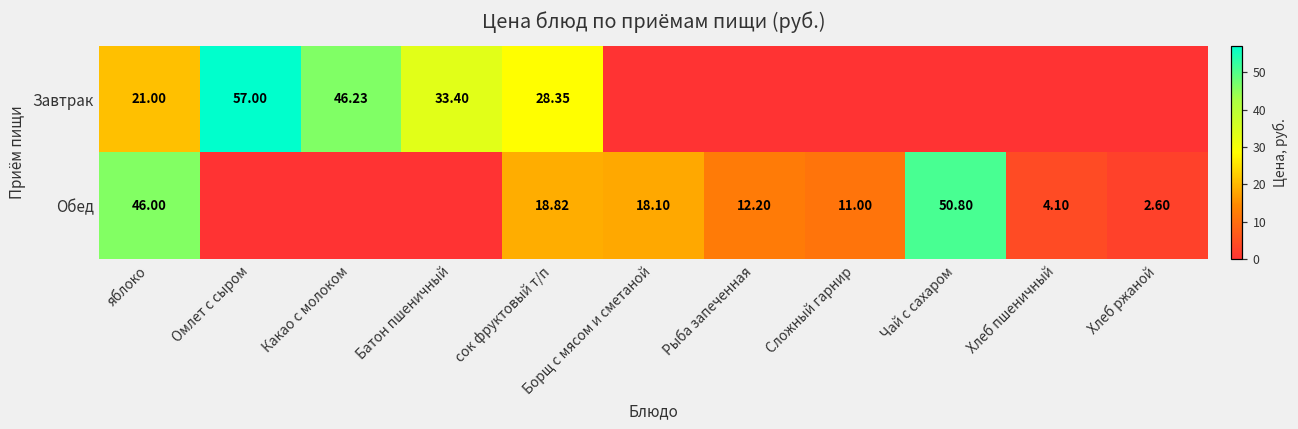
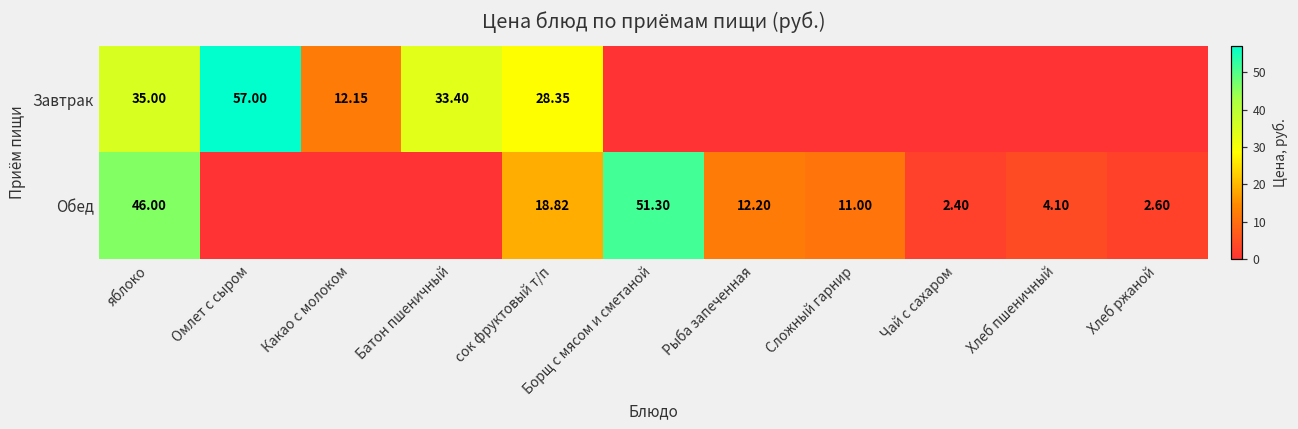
Завтрак, яблоко: 21.00 -> 35.00
Завтрак, Какао с молоком: 46.23 -> 12.15
Обед, Борщ с мясом и сметаной: 18.10 -> 51.30
Обед, Чай с сахаром: 50.80 -> 2.40
